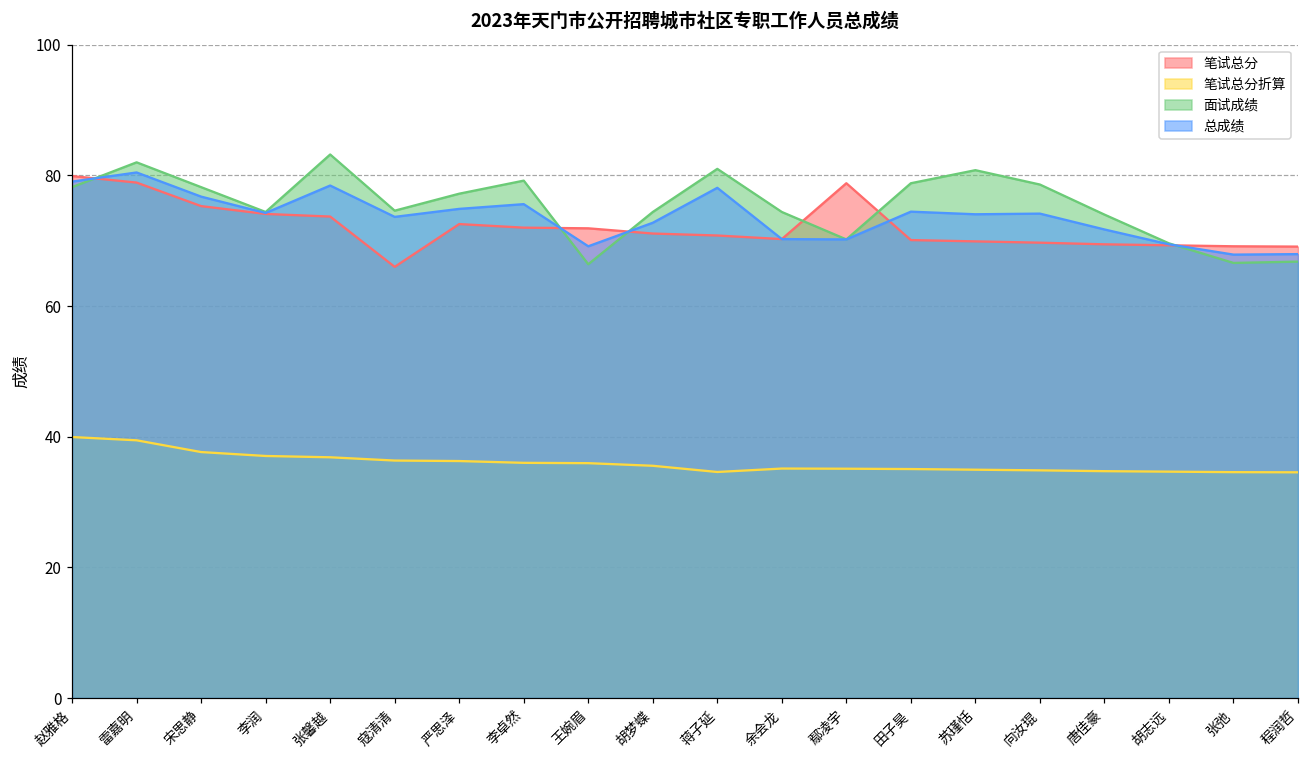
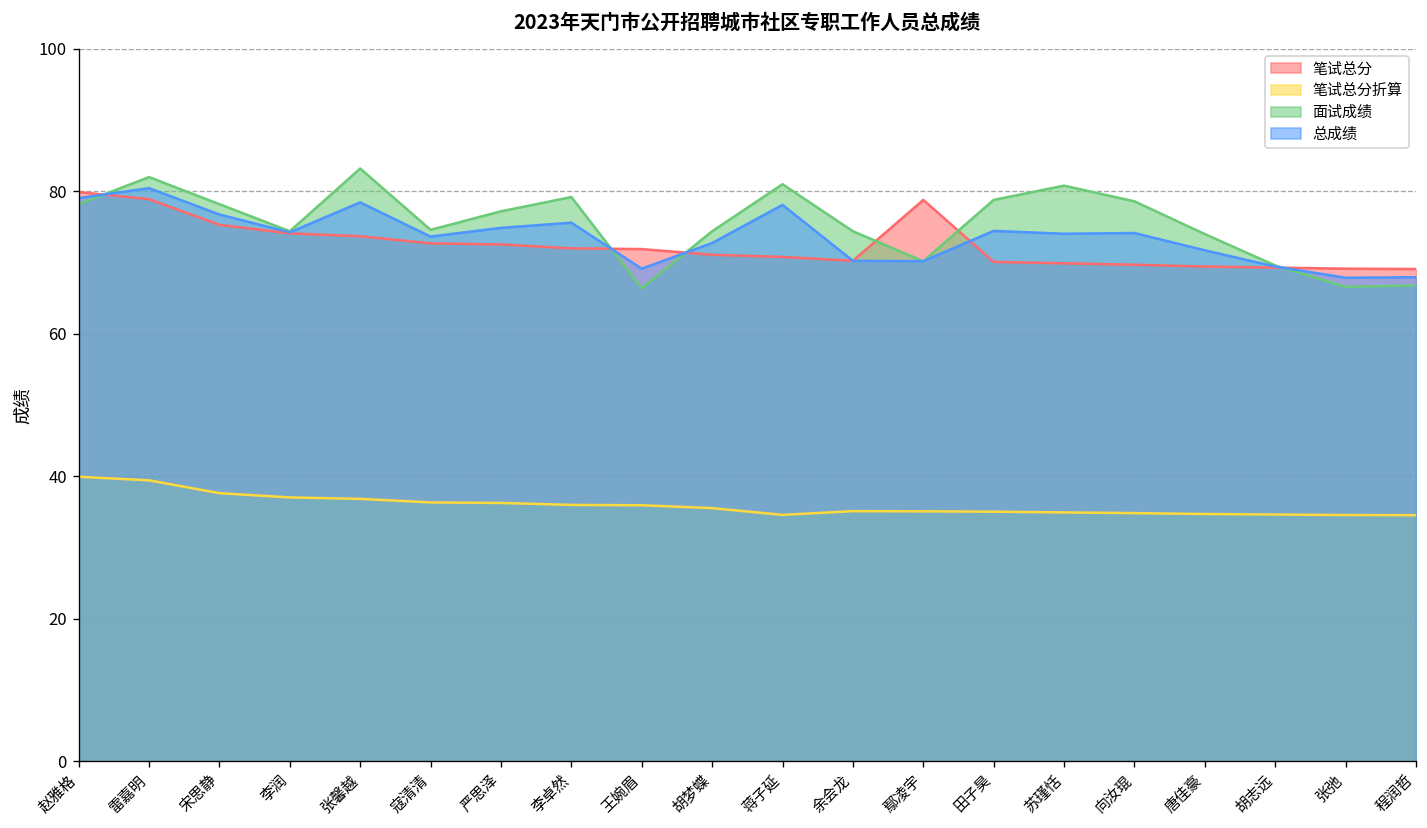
笔试总分, 寇清清: 66 -> 73
